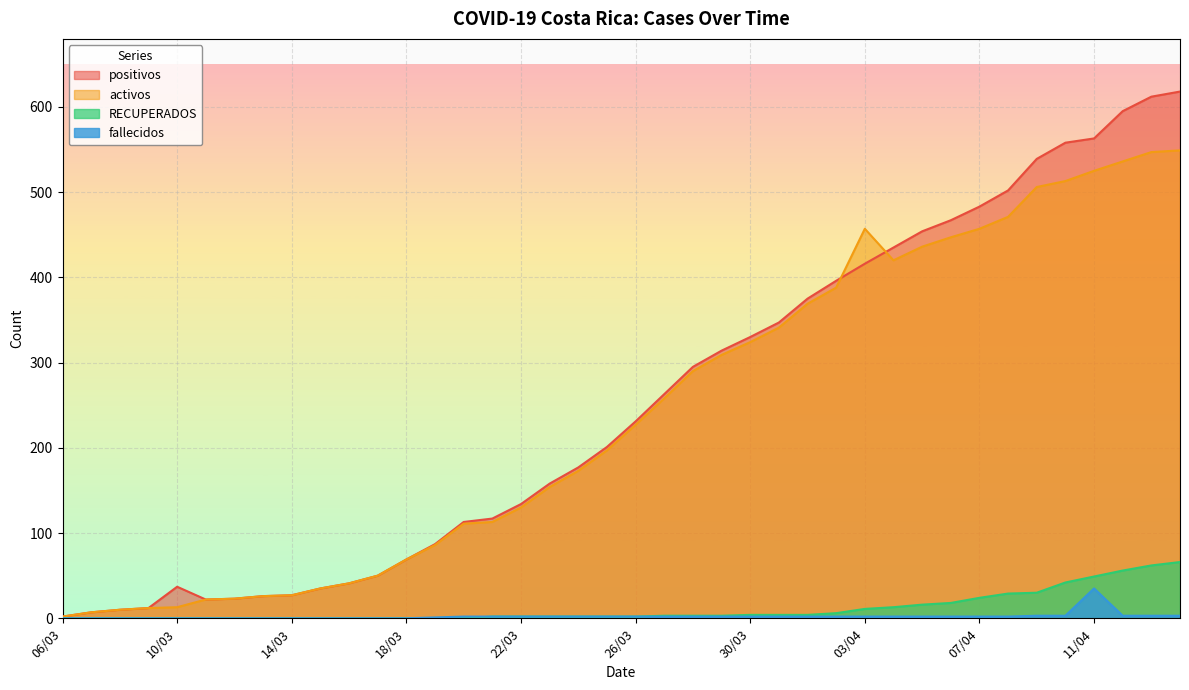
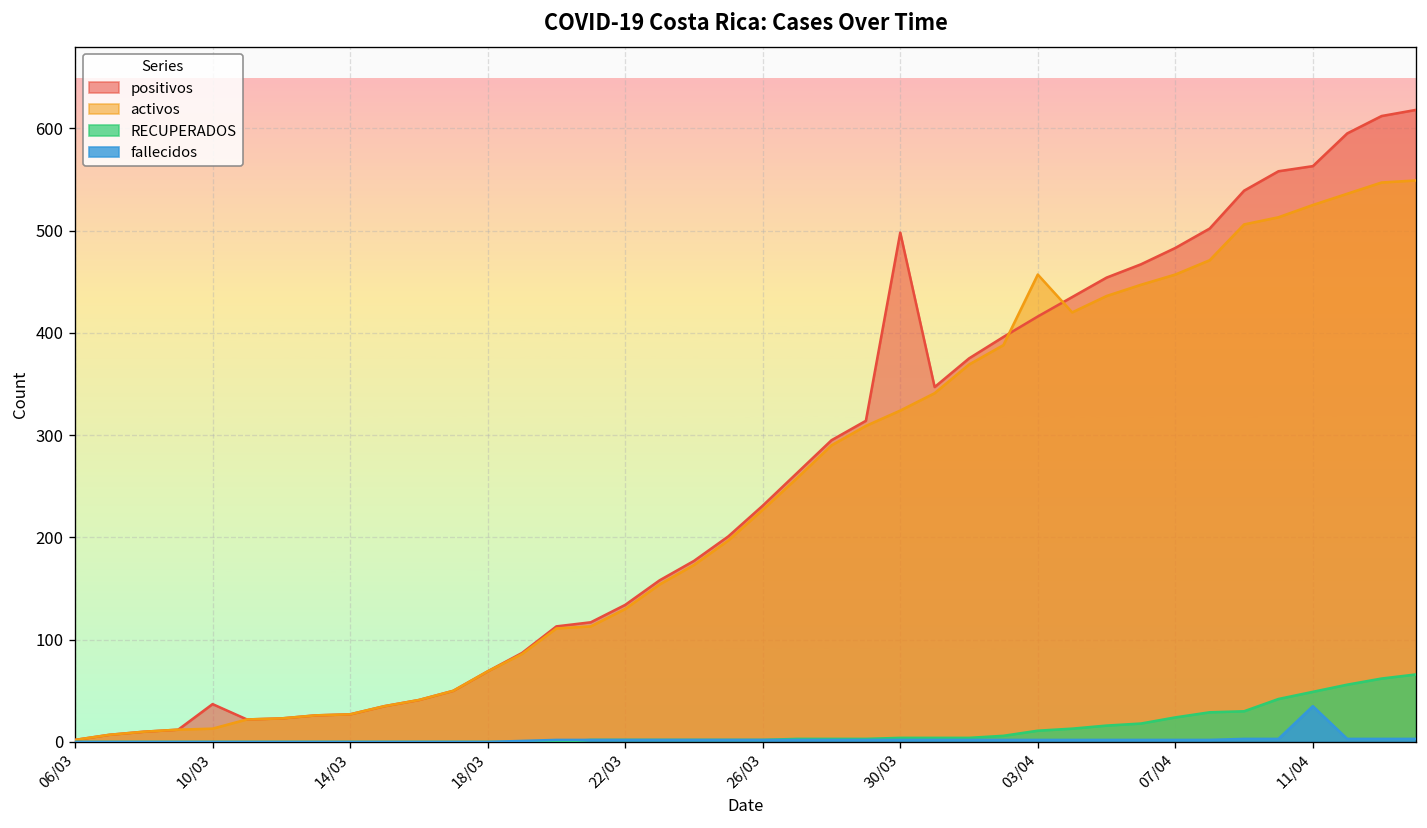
positivos, 30/03: 330 -> 500
